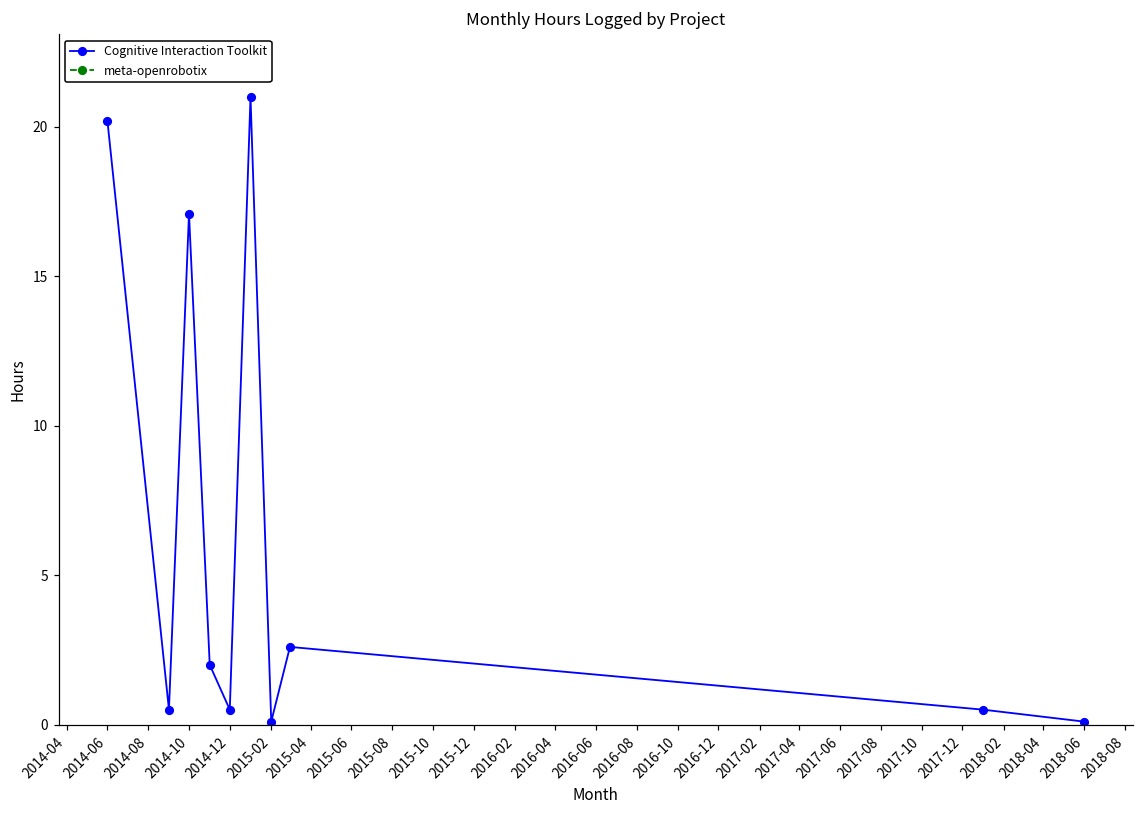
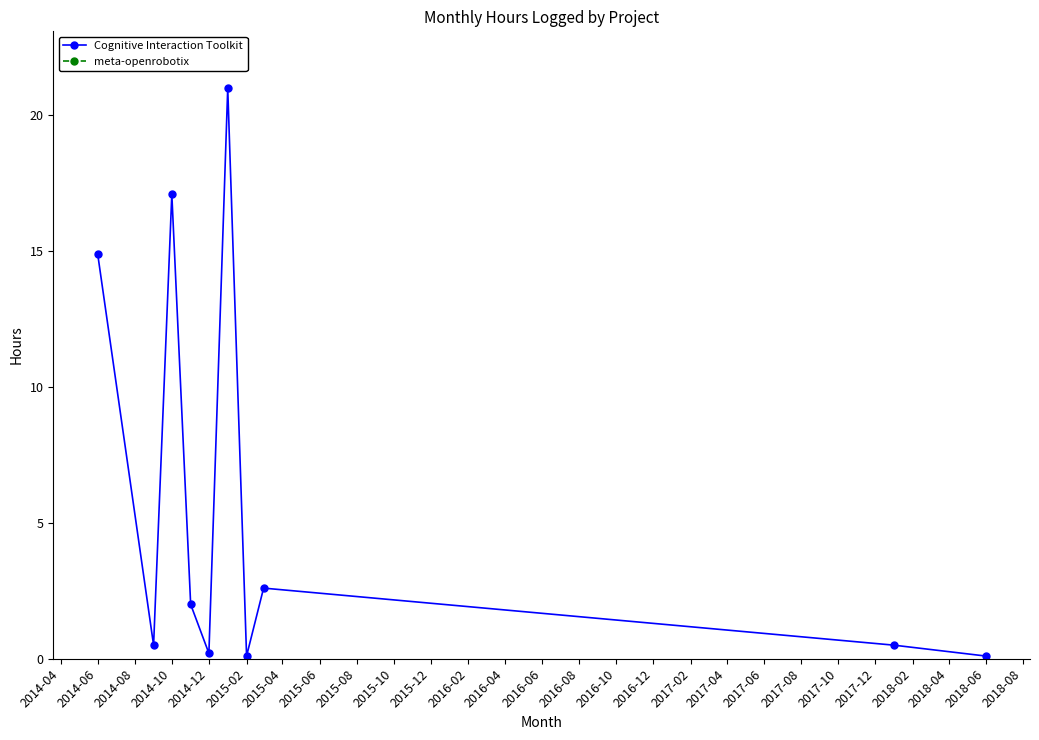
Cognitive Interaction Toolkit, 2014-06: 20.2 -> 14.9
Cognitive Interaction Toolkit, 2014-12: 0.5 -> 0.2
